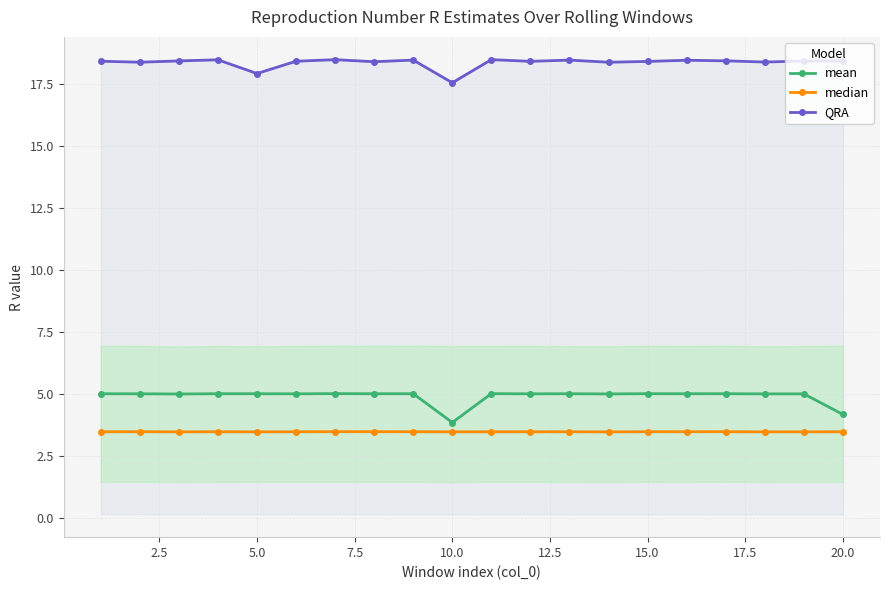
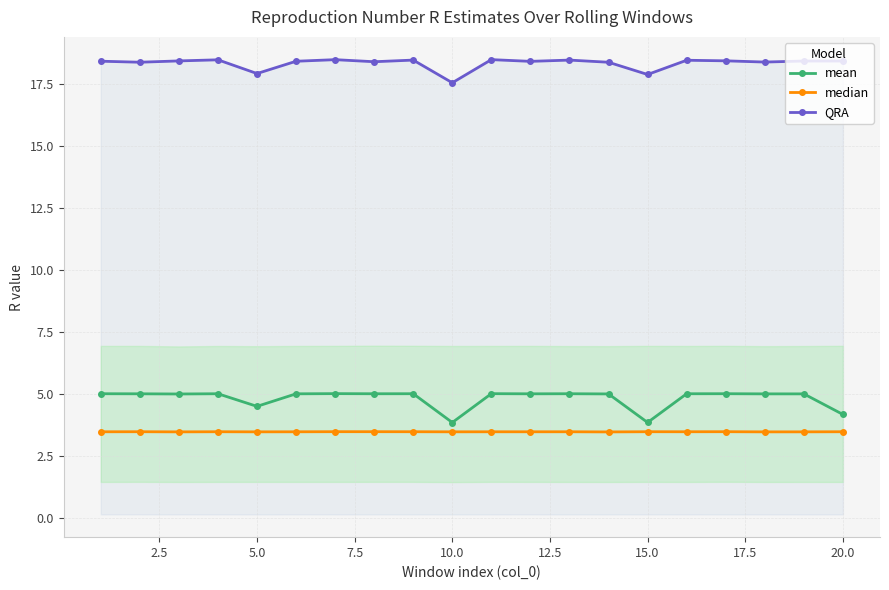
mean, 5.0: 5.0 -> 4.5
mean, 15.0: 5.0 -> 3.8
QRA, 15.0: 18.4 -> 17.9
